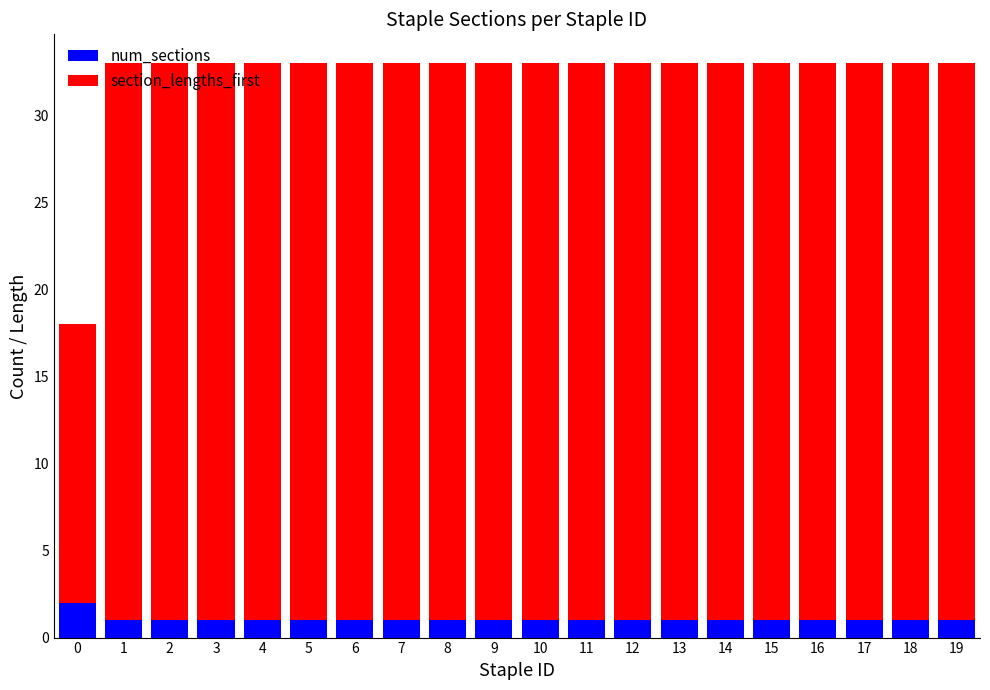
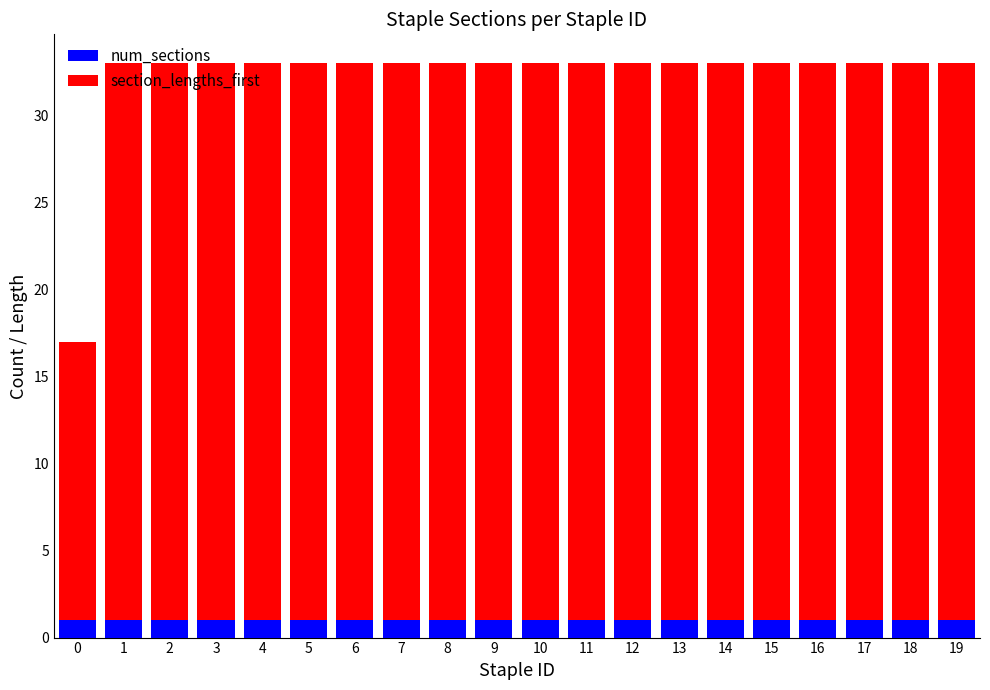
num_sections, 0: 2 -> 1
